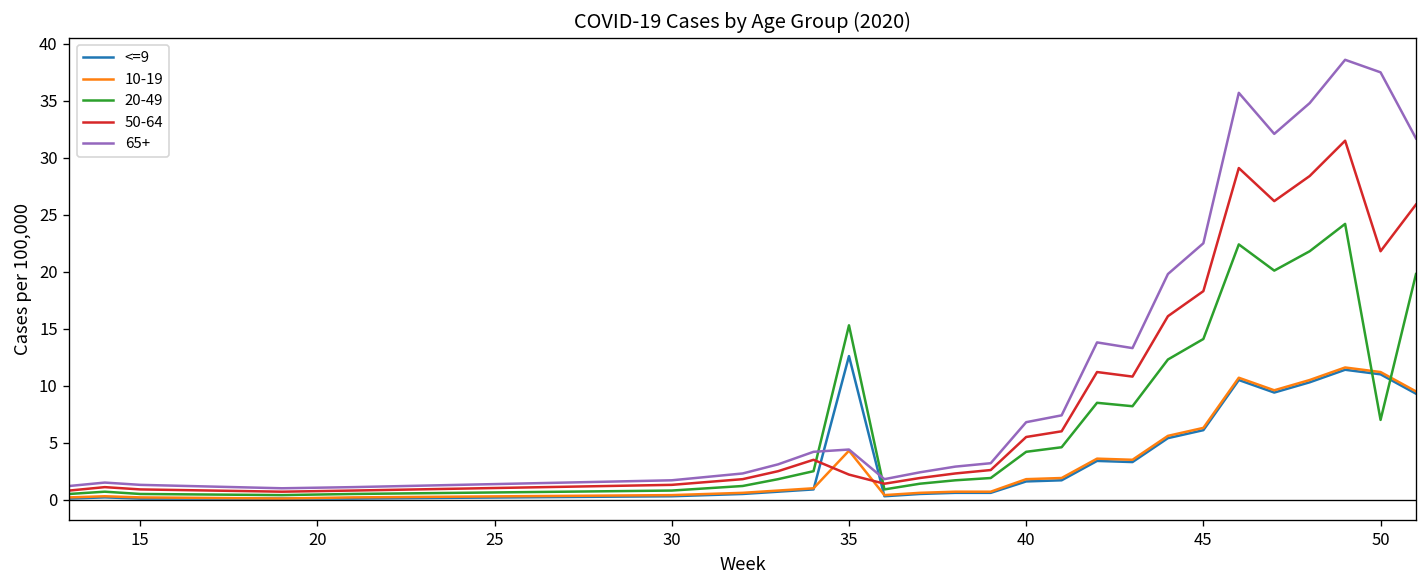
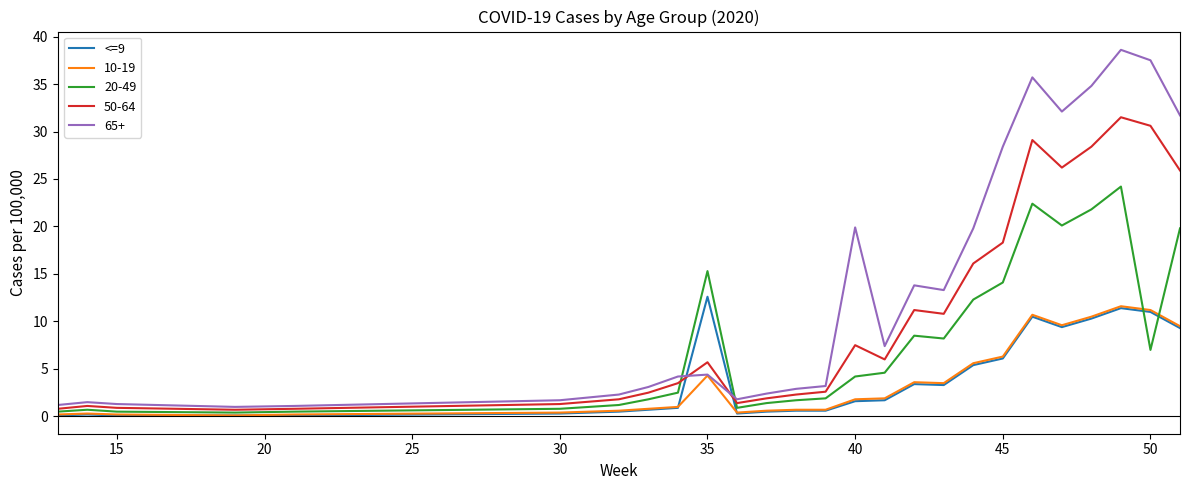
50-64, 35: 2 -> 6
50-64, 40: 6 -> 8
65+, 40: 7 -> 20
65+, 45: 23 -> 28
50-64, 50: 22 -> 31
